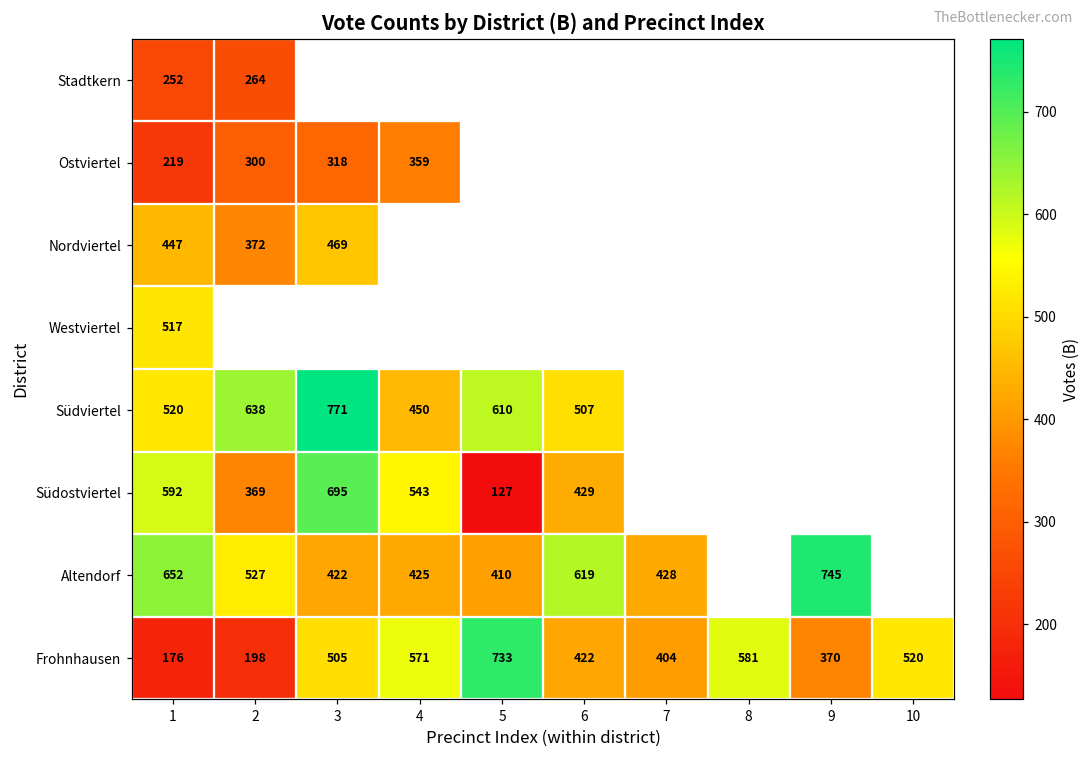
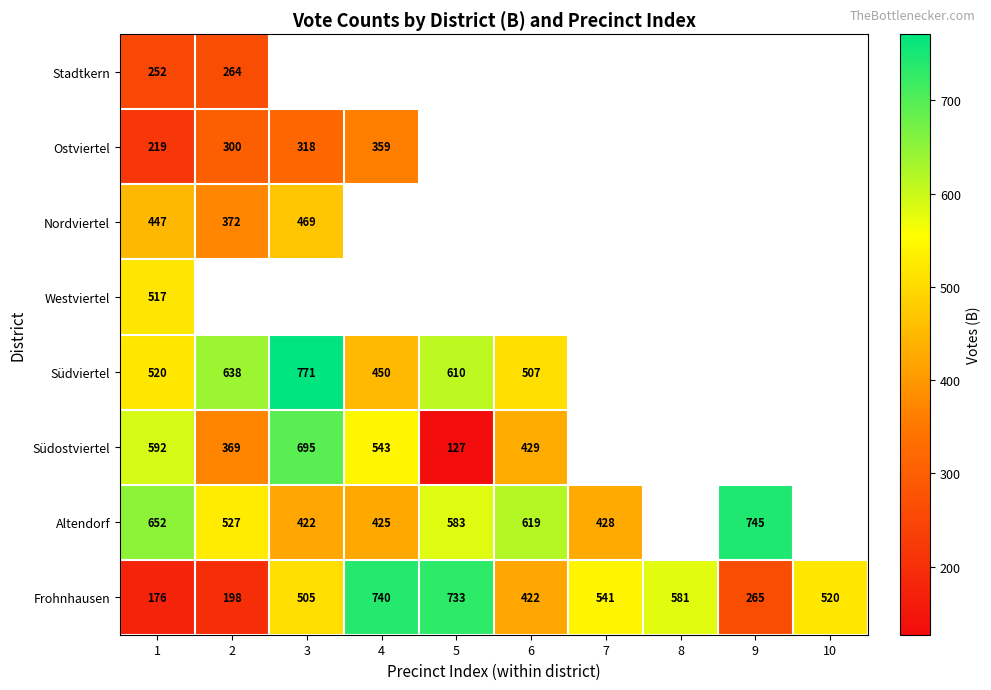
Altendorf, 5: 410 -> 583
Frohnhausen, 4: 571 -> 740
Frohnhausen, 7: 404 -> 541
Frohnhausen, 9: 370 -> 265
